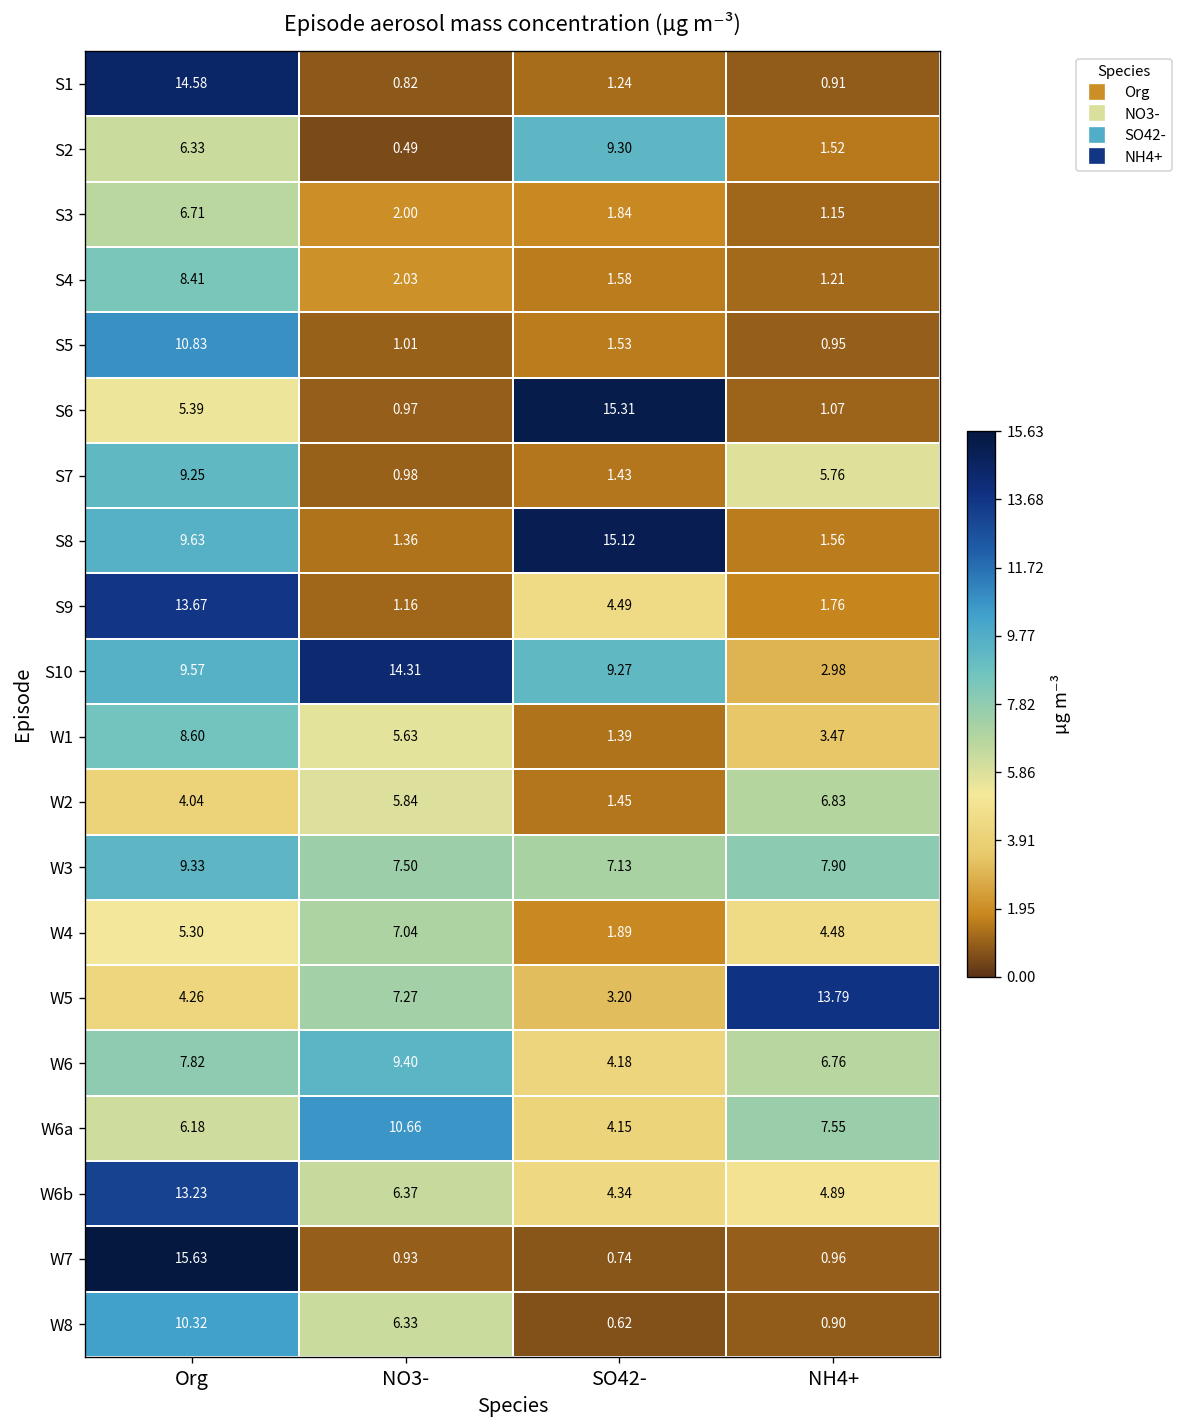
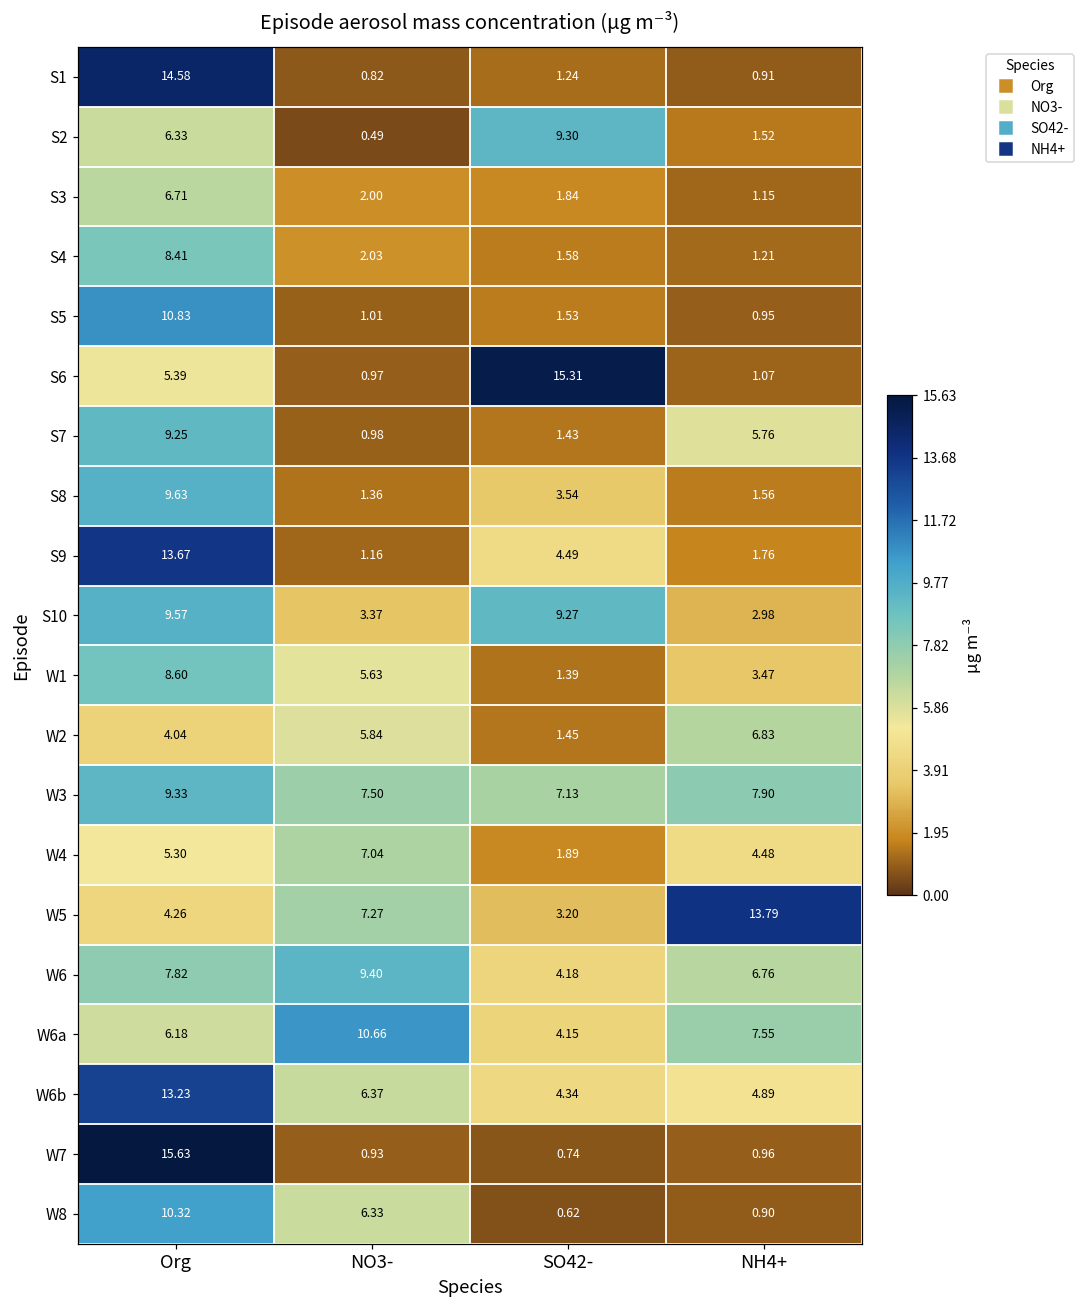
S8, SO42-: 15.12 -> 3.54
S10, NO3-: 14.31 -> 3.37
